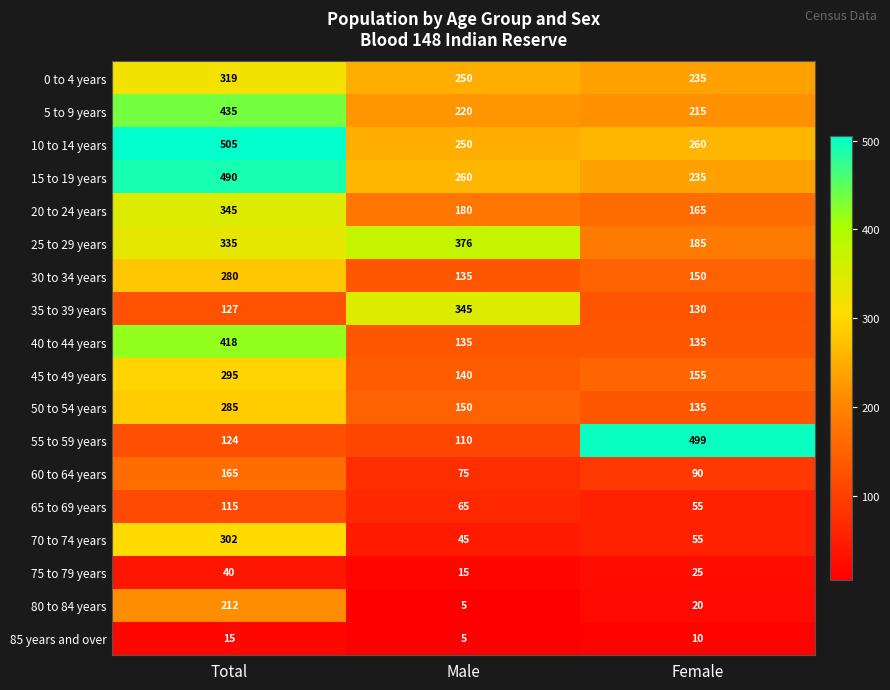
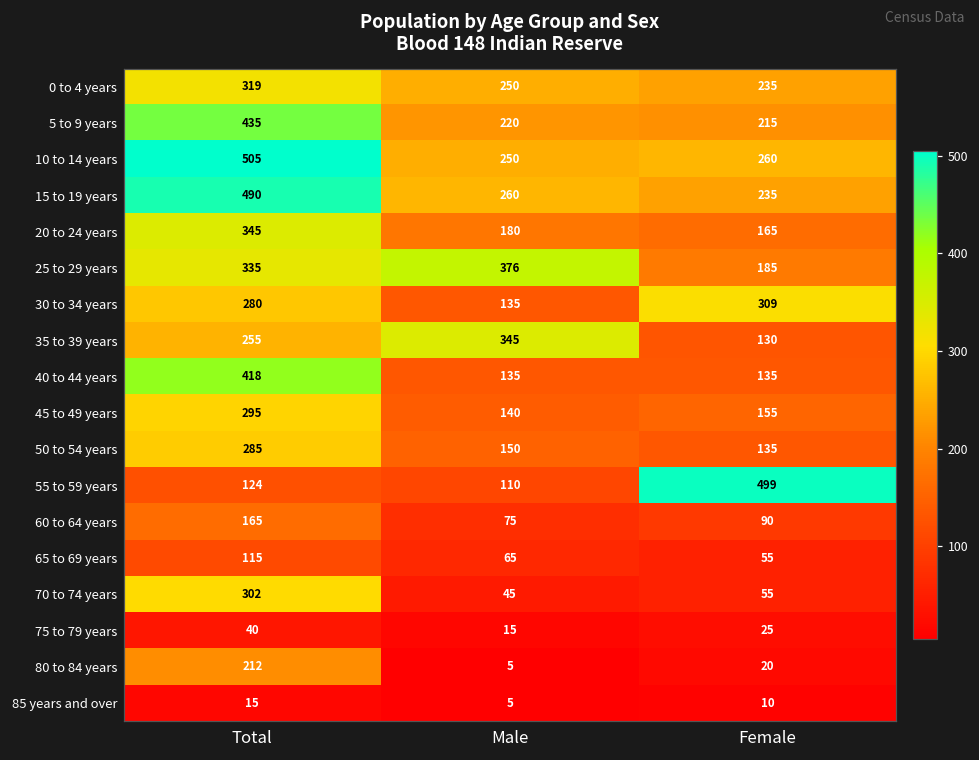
30 to 34 years, Female: 150 -> 309
35 to 39 years, Total: 127 -> 255
